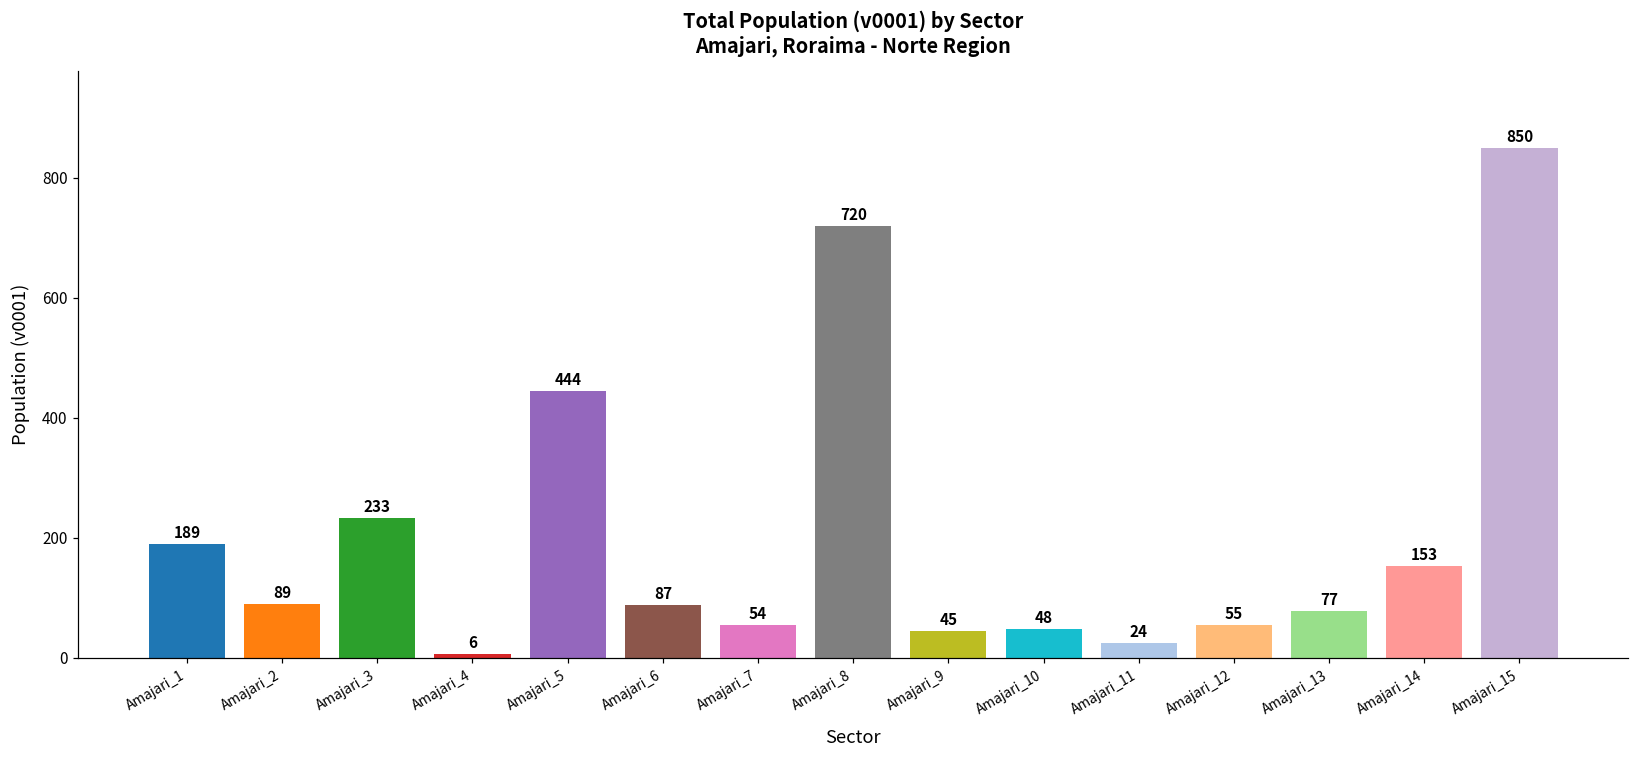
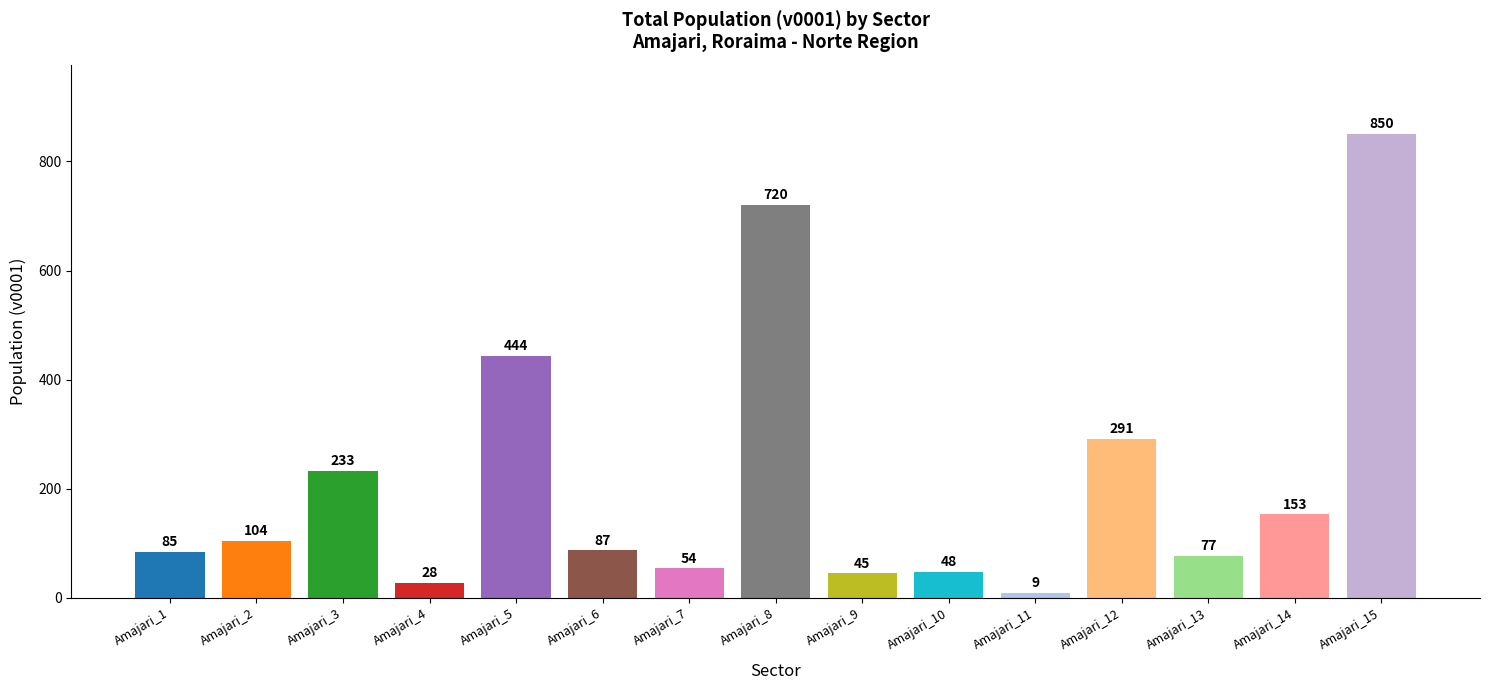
Amajari_1: 189 -> 85
Amajari_2: 89 -> 104
Amajari_4: 6 -> 28
Amajari_11: 24 -> 9
Amajari_12: 55 -> 291
